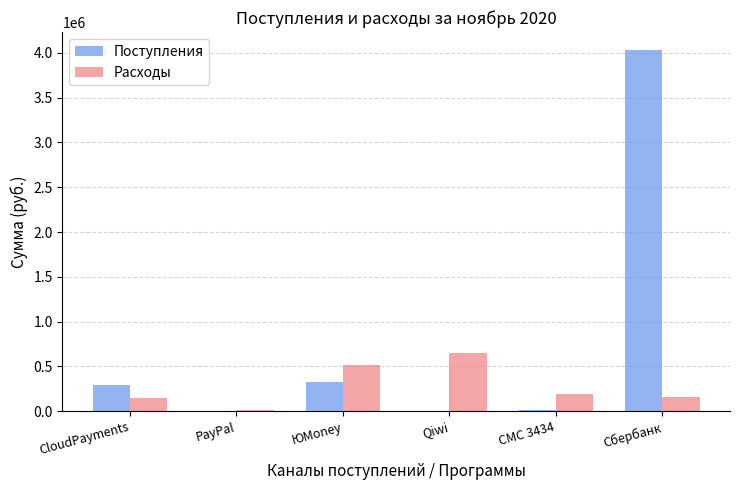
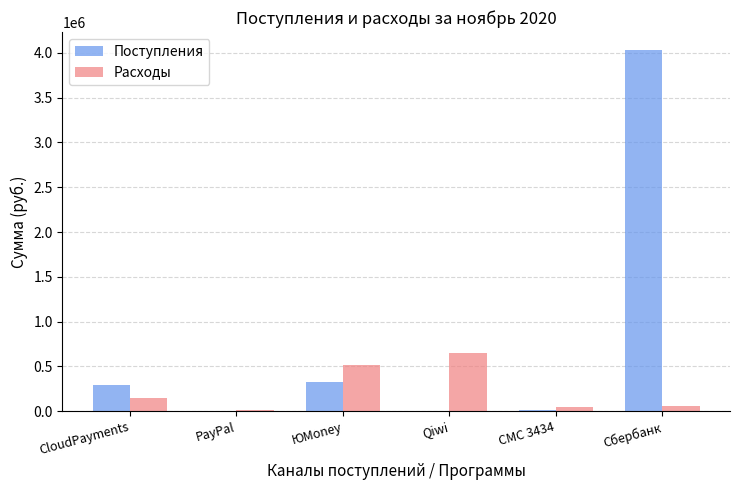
Расходы, СМС 3434: 200000 -> 0
Расходы, Сбербанк: 200000 -> 100000
